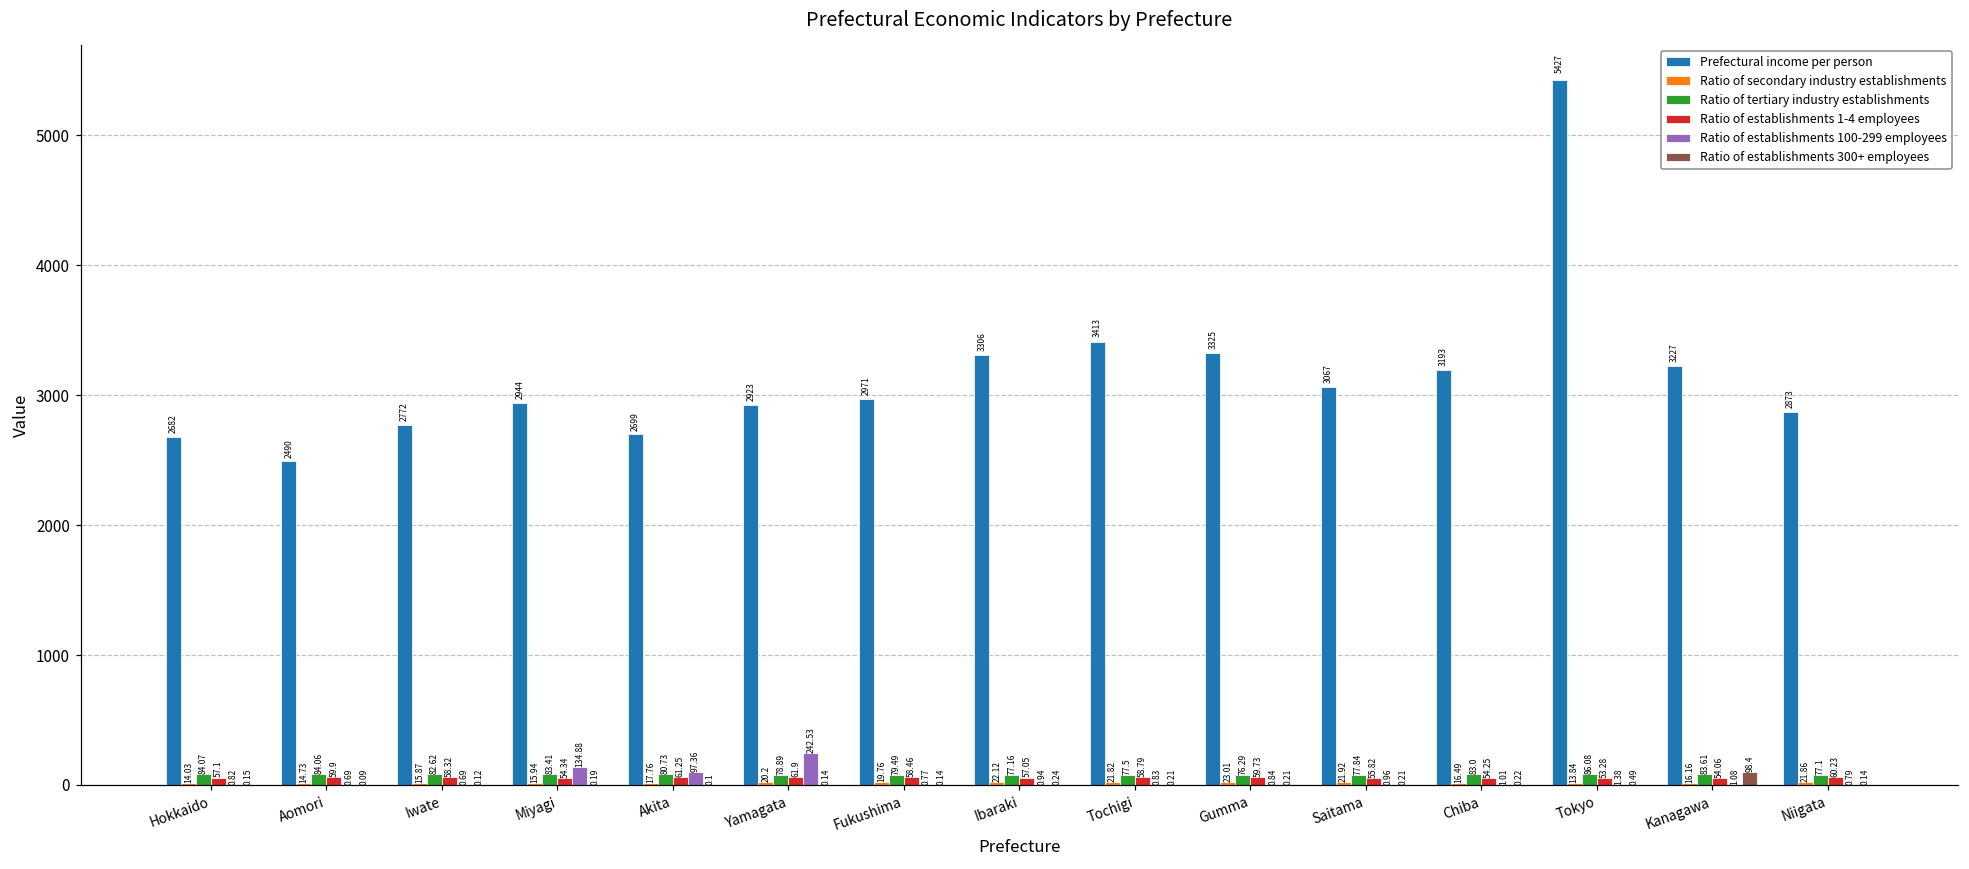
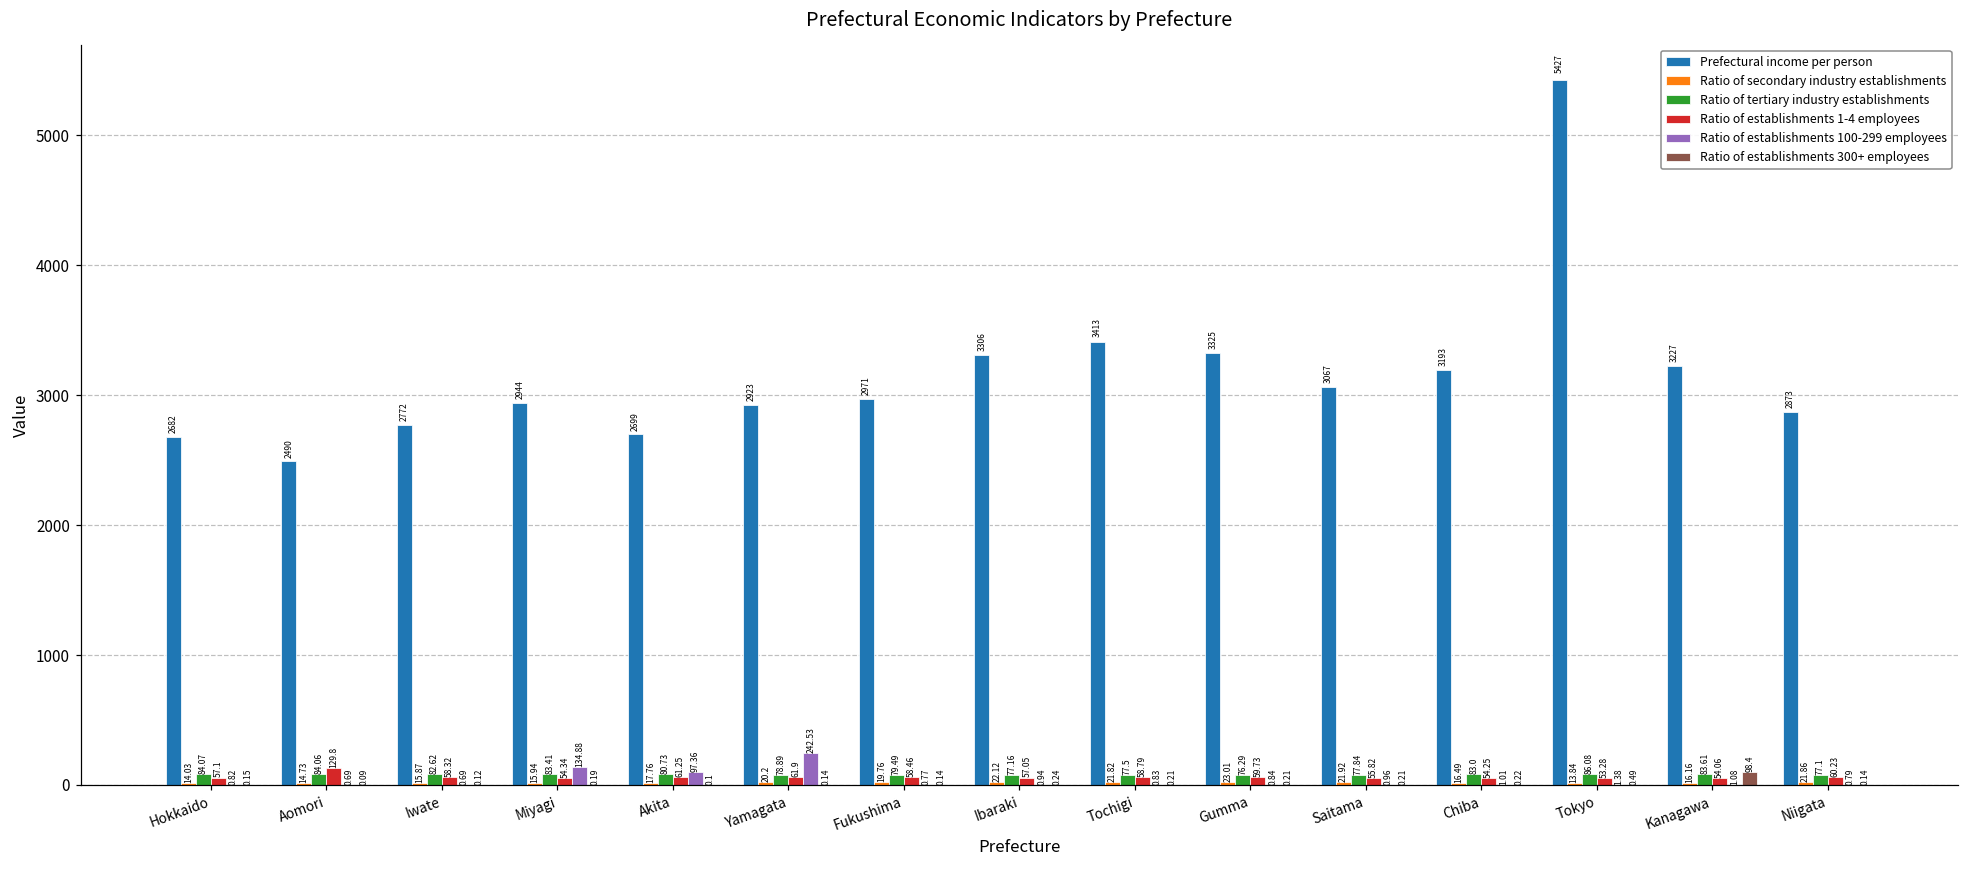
Ratio of establishments 1-4 employees, Aomori: 59.9 -> 129.8
